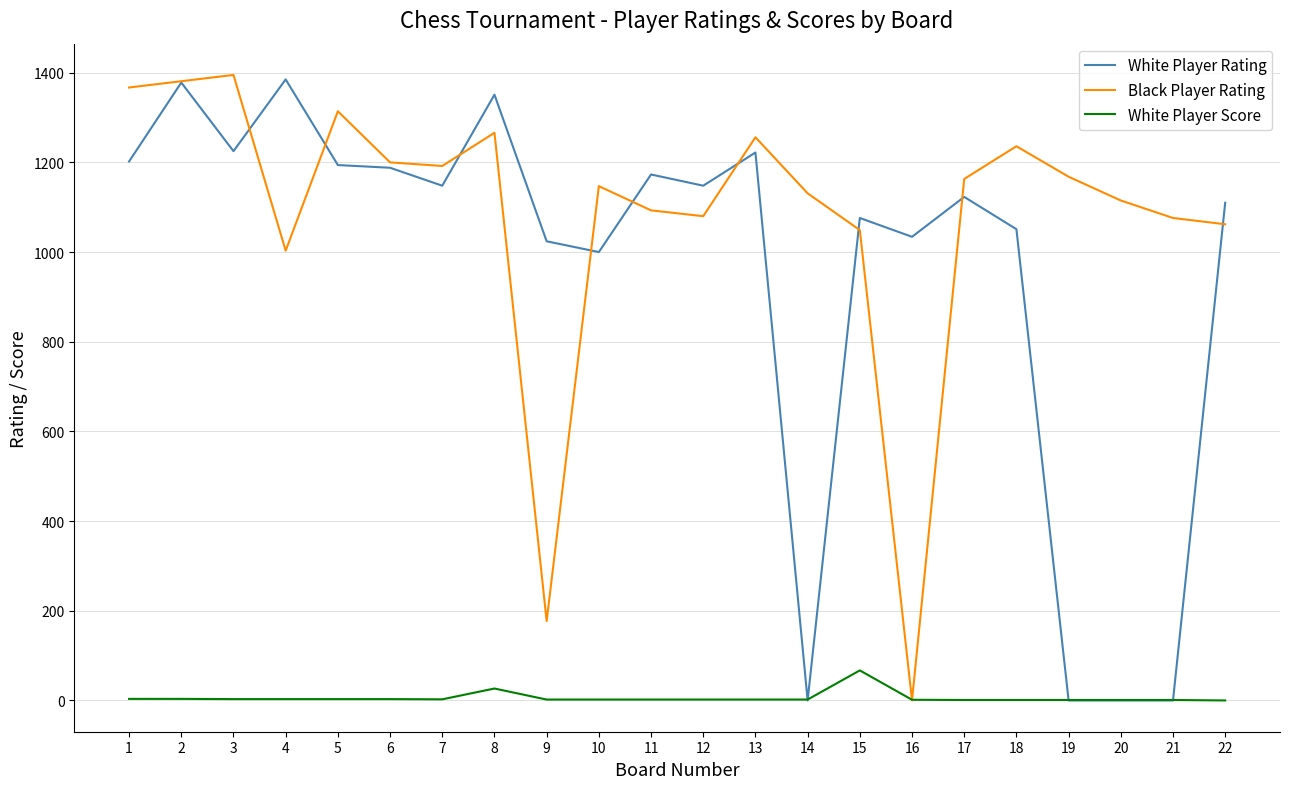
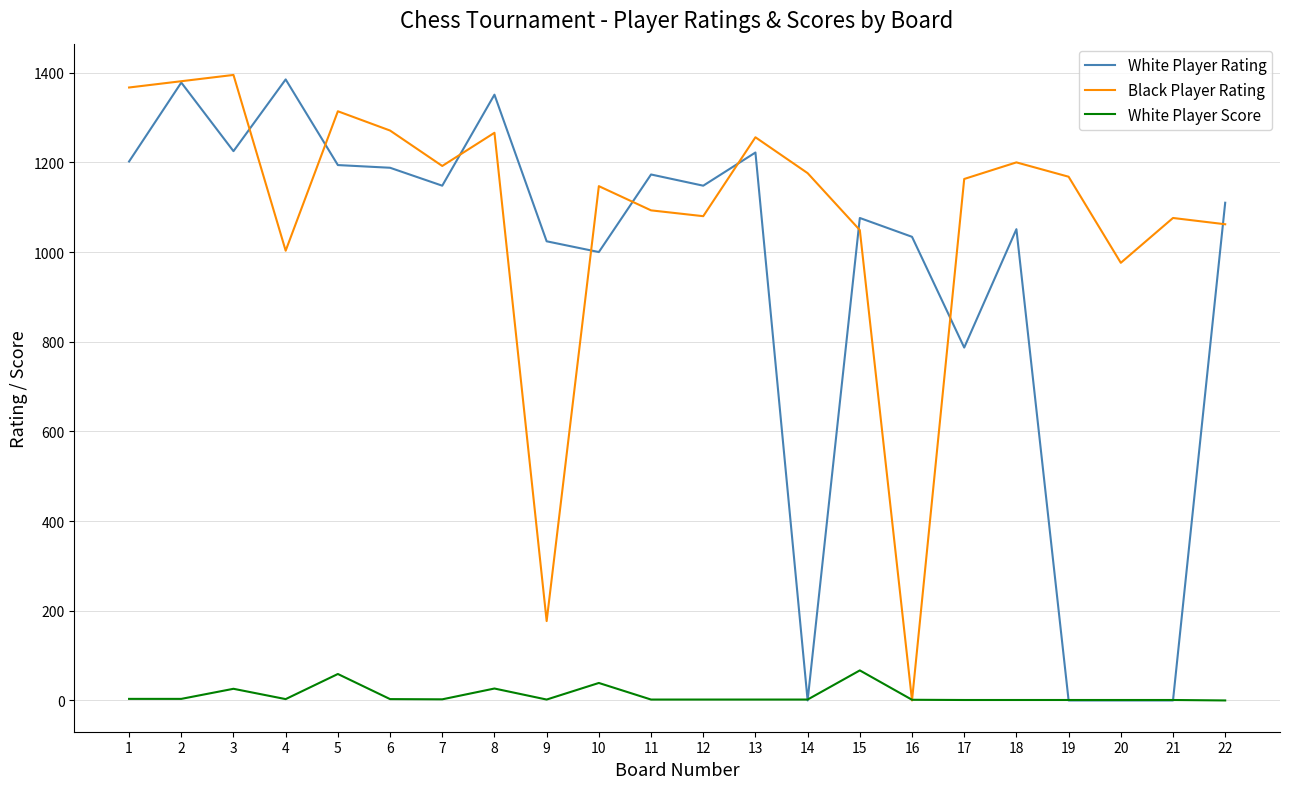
White Player Score, 3: 0 -> 30
White Player Score, 5: 0 -> 60
Black Player Rating, 6: 1200 -> 1270
White Player Score, 10: 0 -> 40
Black Player Rating, 14: 1130 -> 1180
White Player Rating, 17: 1120 -> 790
Black Player Rating, 18: 1240 -> 1200
Black Player Rating, 20: 1120 -> 980
